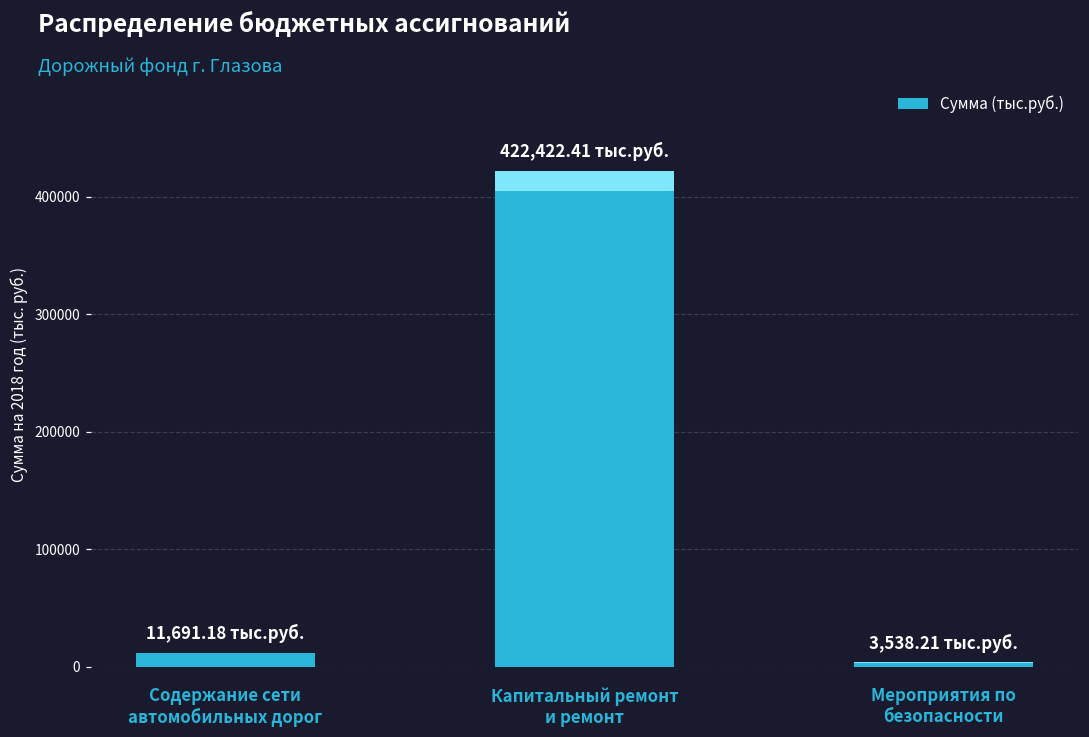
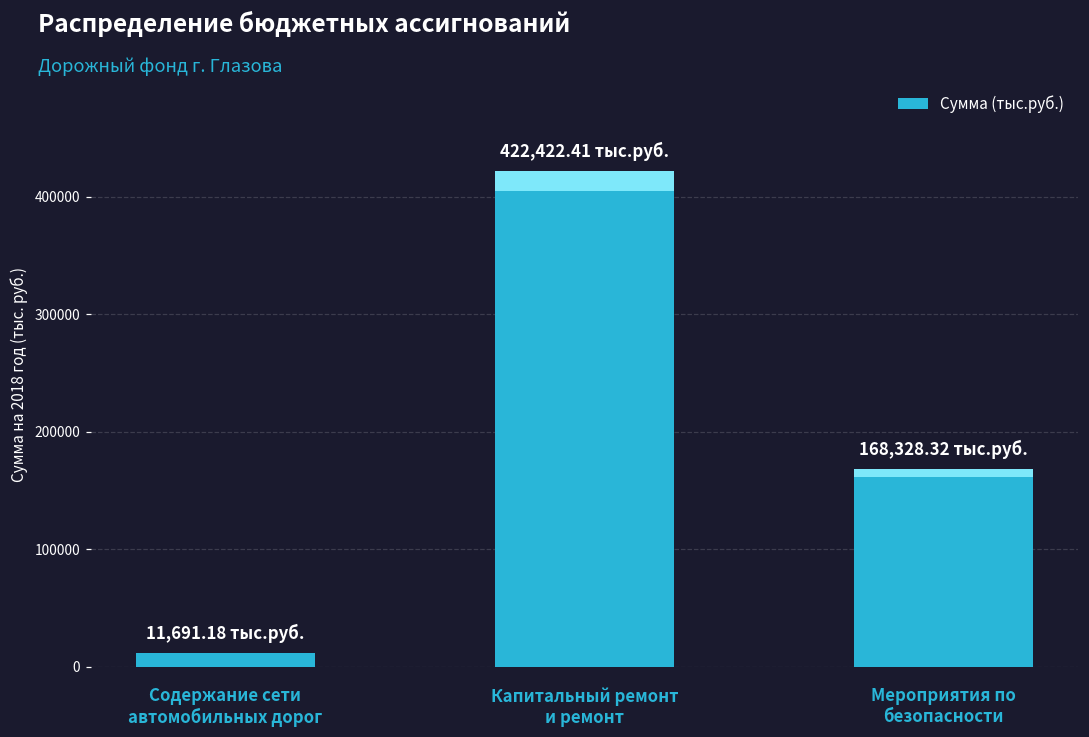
Мероприятия по безопасности: 3,538.21 -> 168,328.32
